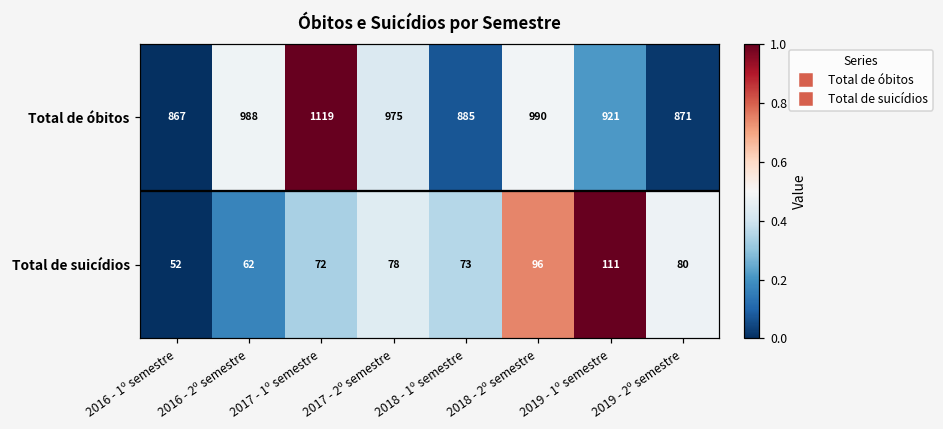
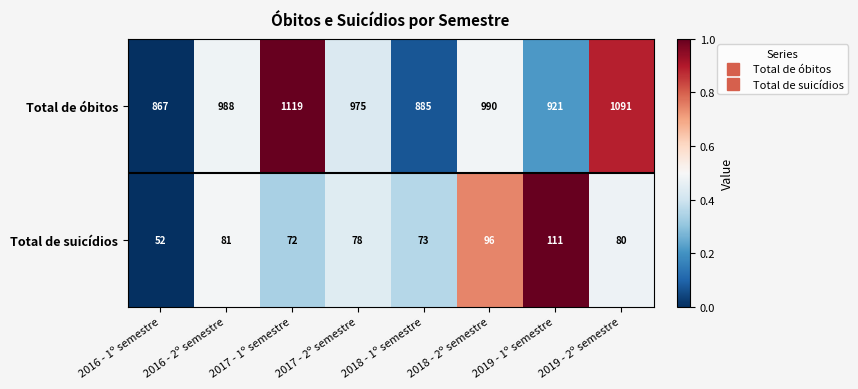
Total de óbitos, 2019 - 2º semestre: 871 -> 1091
Total de suicídios, 2016 - 2º semestre: 62 -> 81
